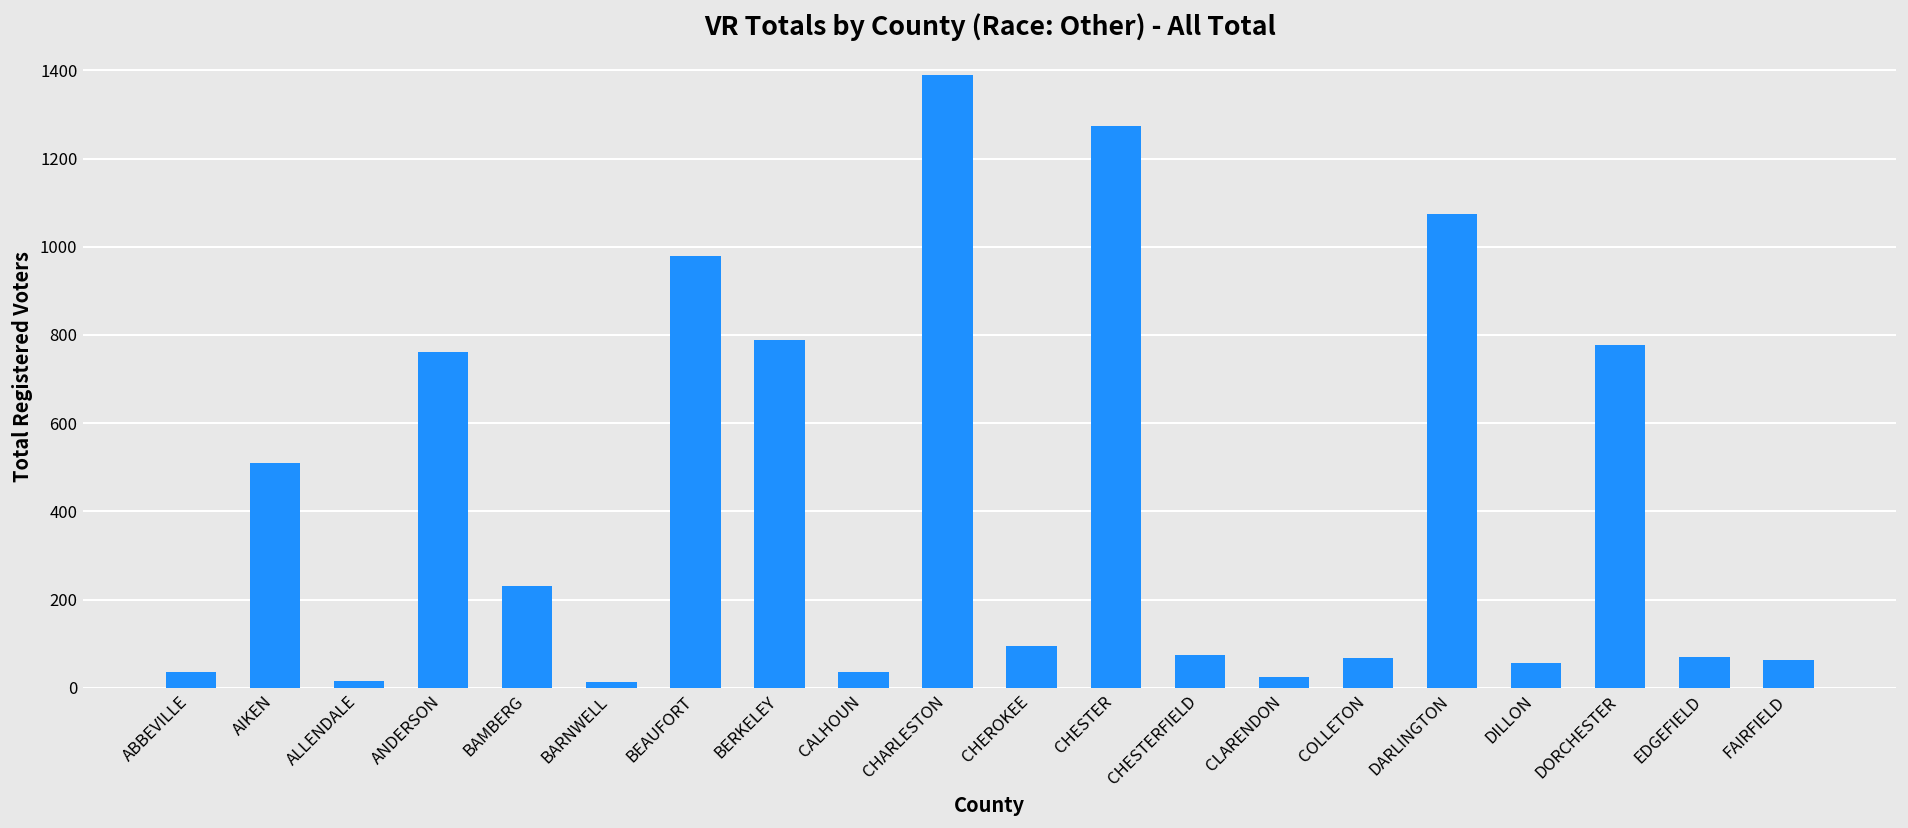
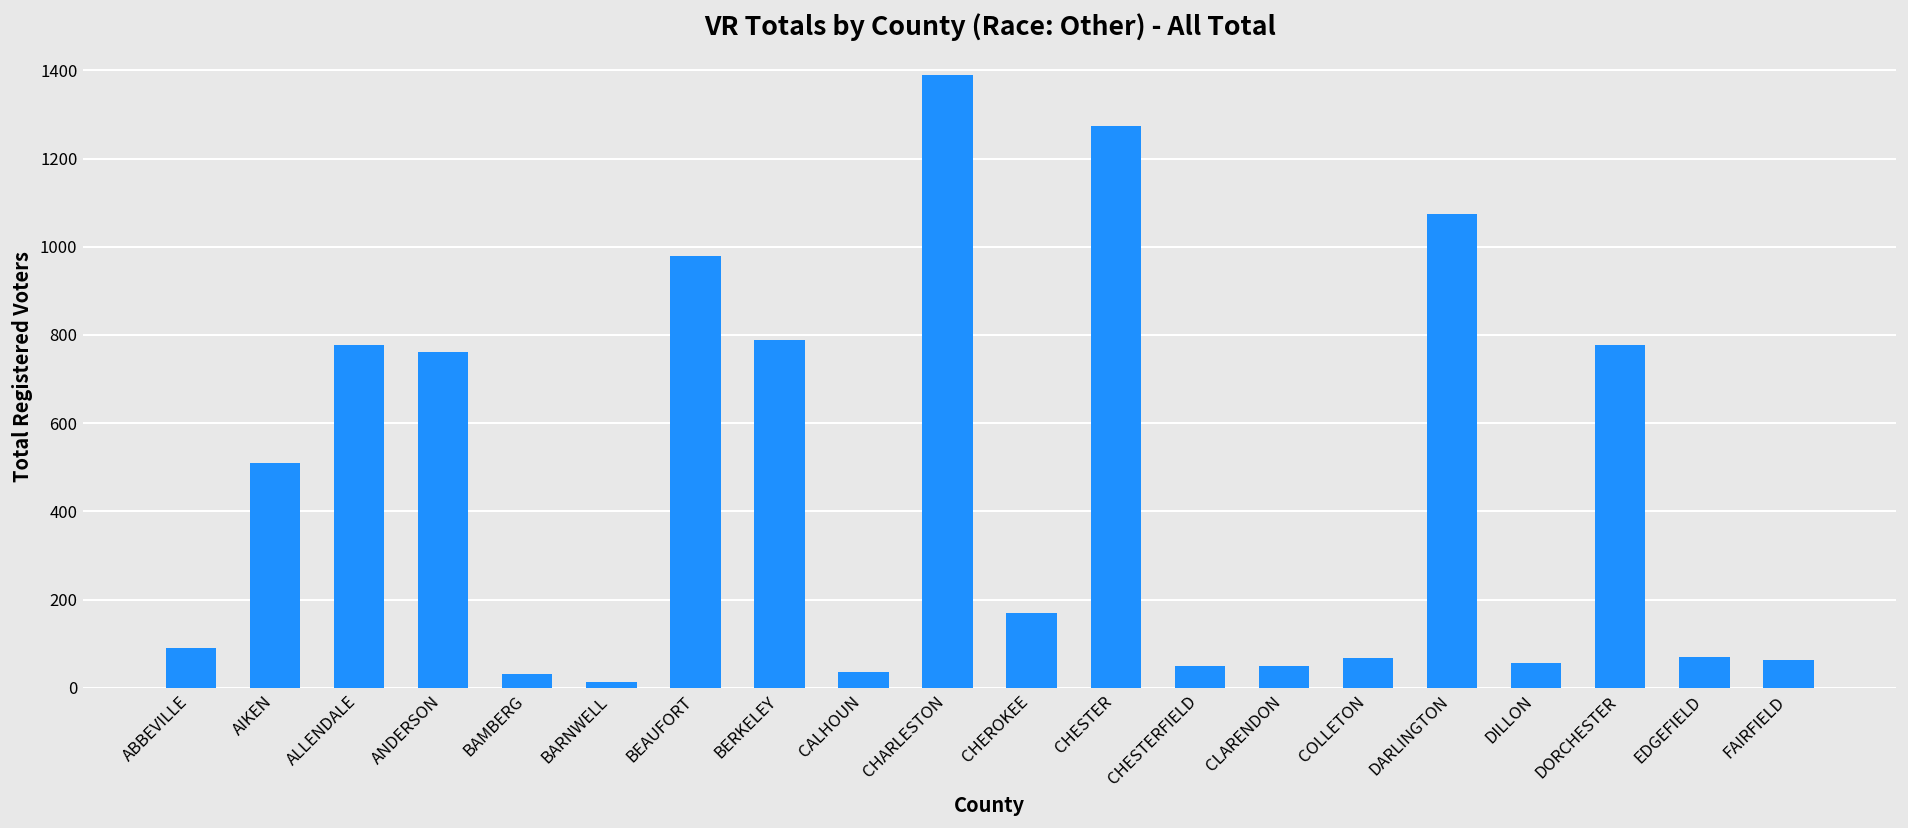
ABBEVILLE: 40 -> 90
ALLENDALE: 20 -> 780
BAMBERG: 230 -> 30
CHEROKEE: 90 -> 170
CHESTERFIELD: 70 -> 50
CLARENDON: 20 -> 50
